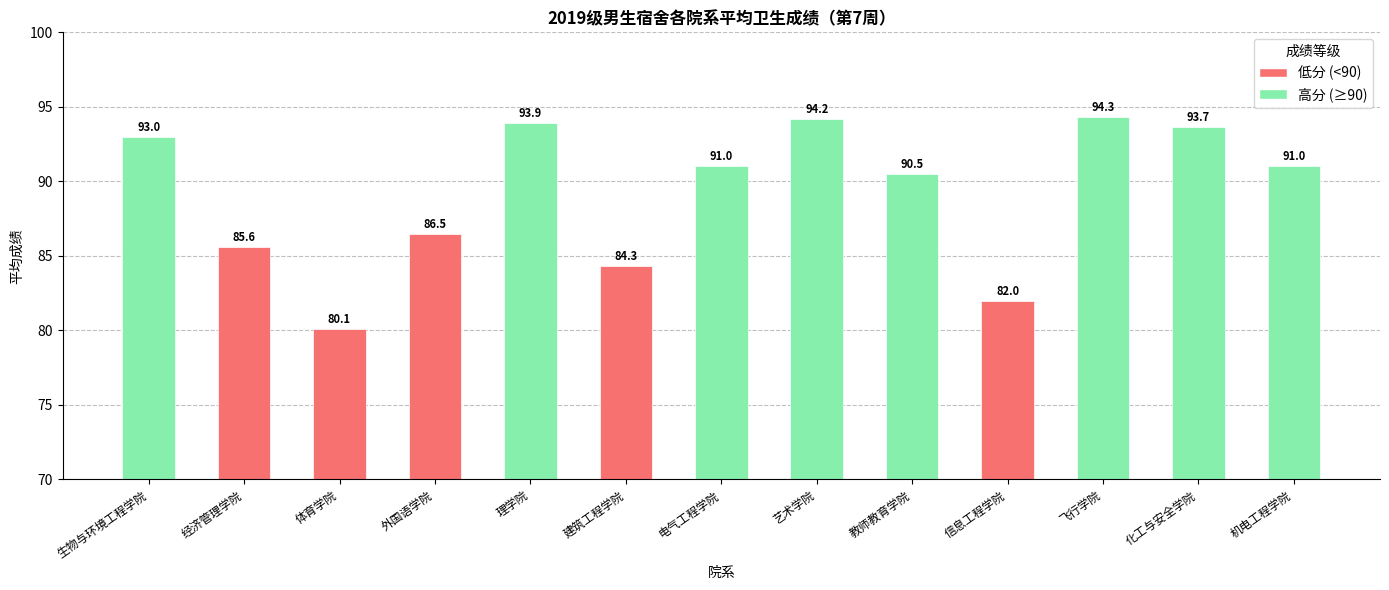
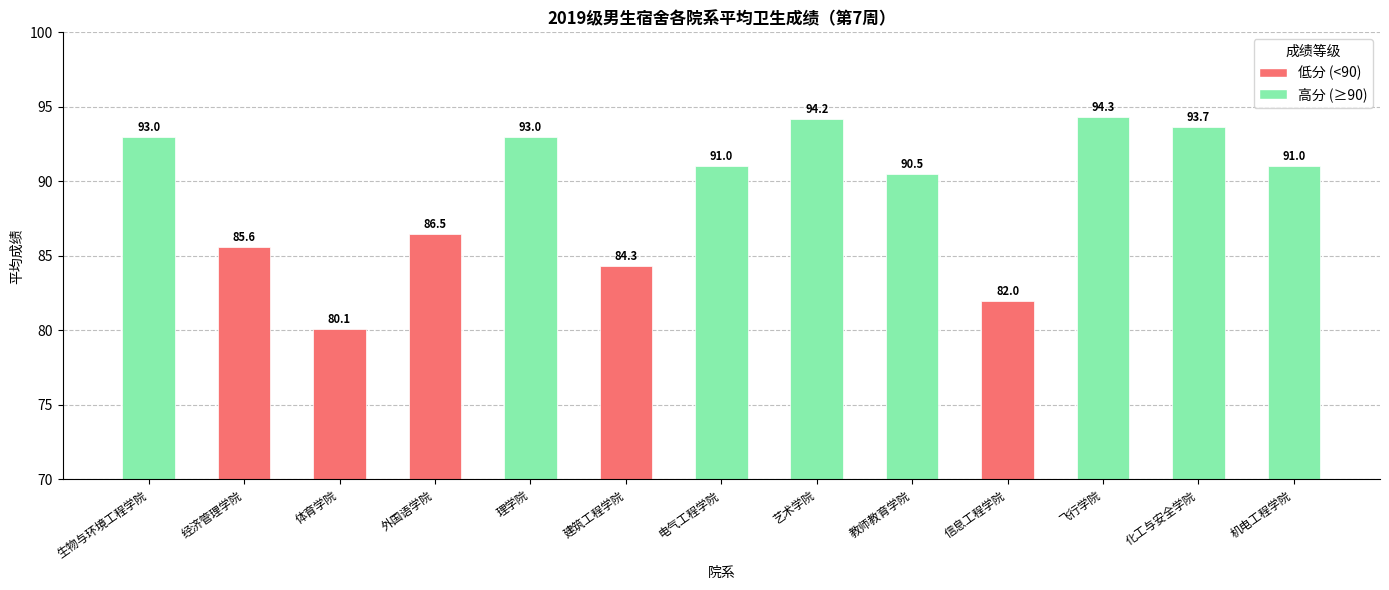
理学院: 93.9 -> 93.0
